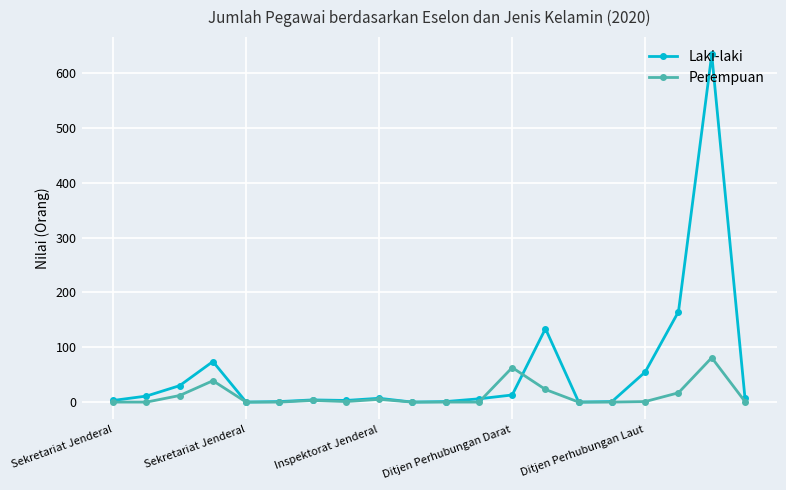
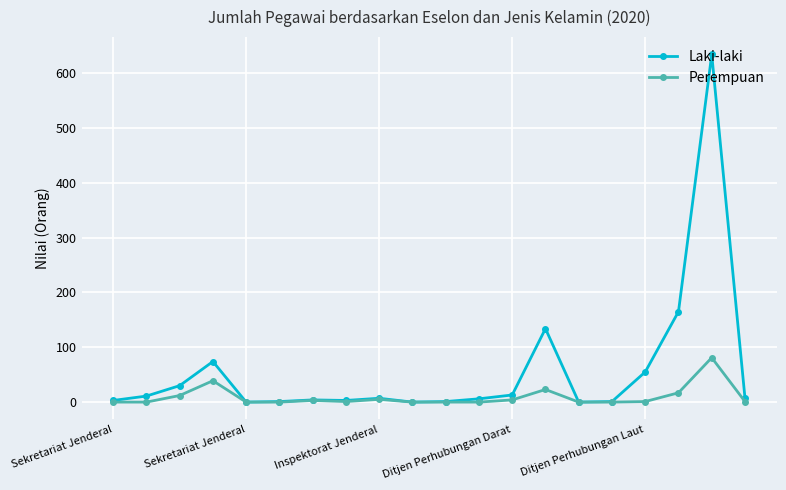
Perempuan, Ditjen Perhubungan Darat: 60 -> 0
